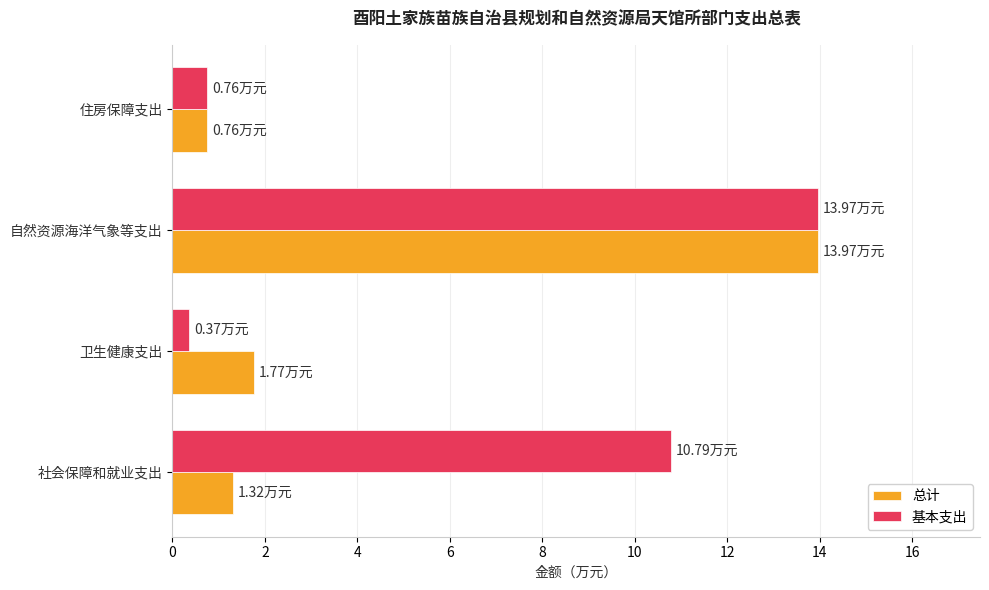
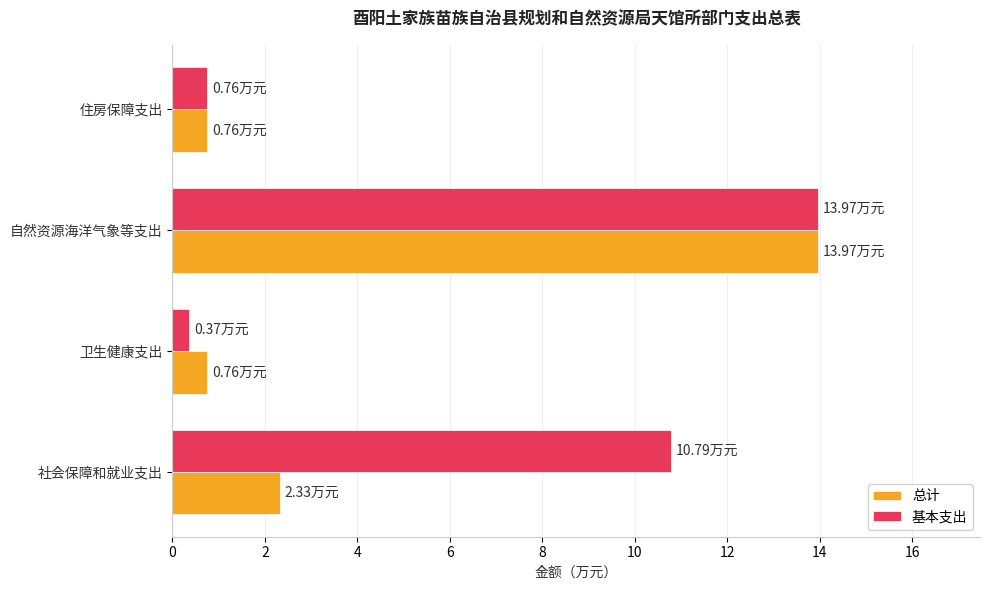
总计, 卫生健康支出: 1.77 -> 0.76
总计, 社会保障和就业支出: 1.32 -> 2.33
